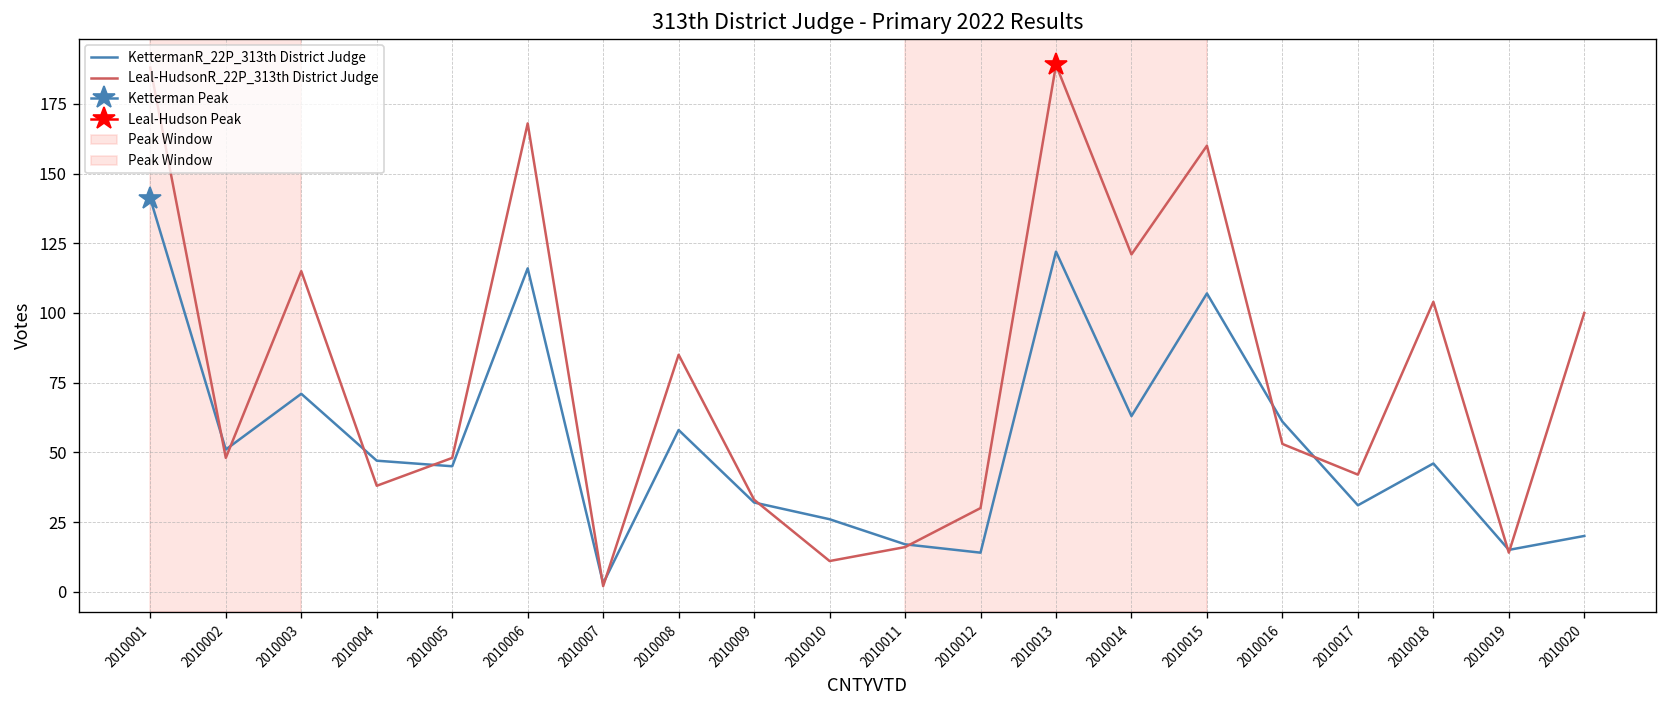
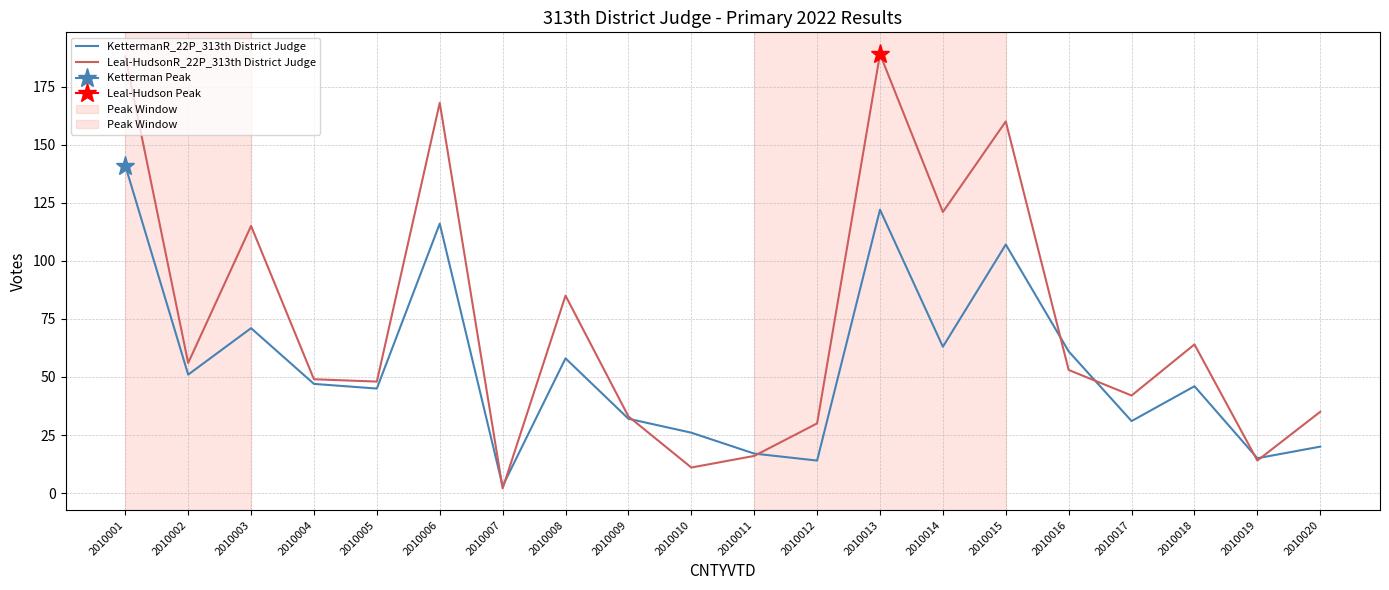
Leal-HudsonR_22P_313th District Judge, 2010002: 48 -> 56
Leal-HudsonR_22P_313th District Judge, 2010004: 38 -> 49
Leal-HudsonR_22P_313th District Judge, 2010018: 104 -> 64
Leal-HudsonR_22P_313th District Judge, 2010020: 100 -> 35
